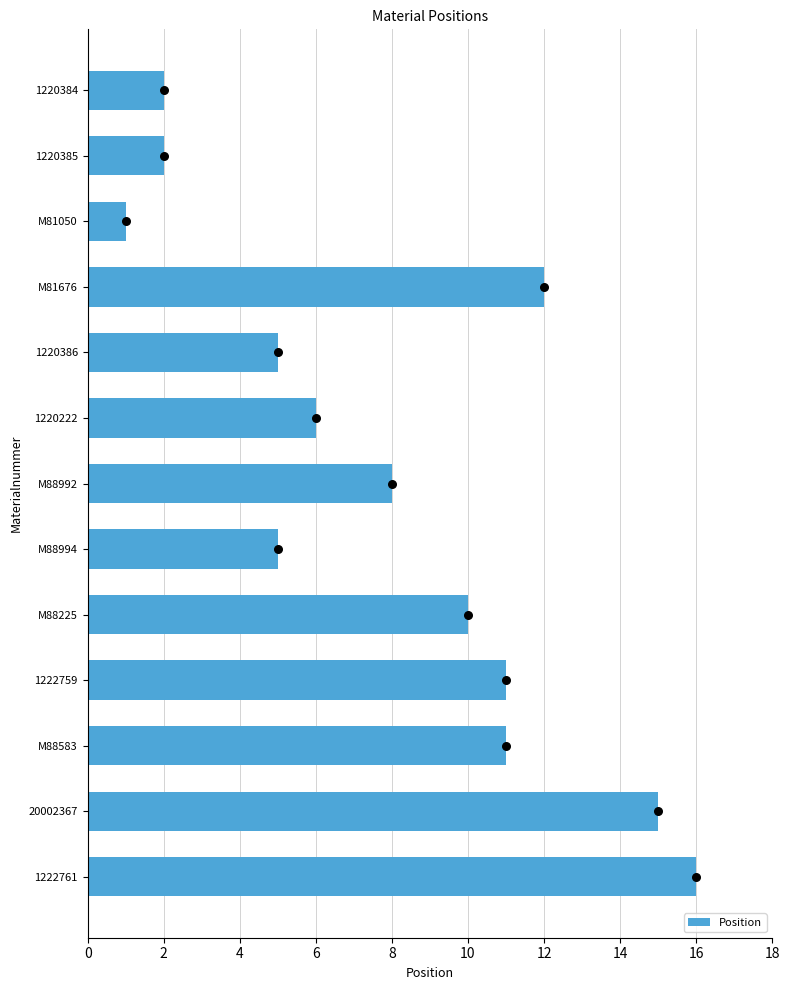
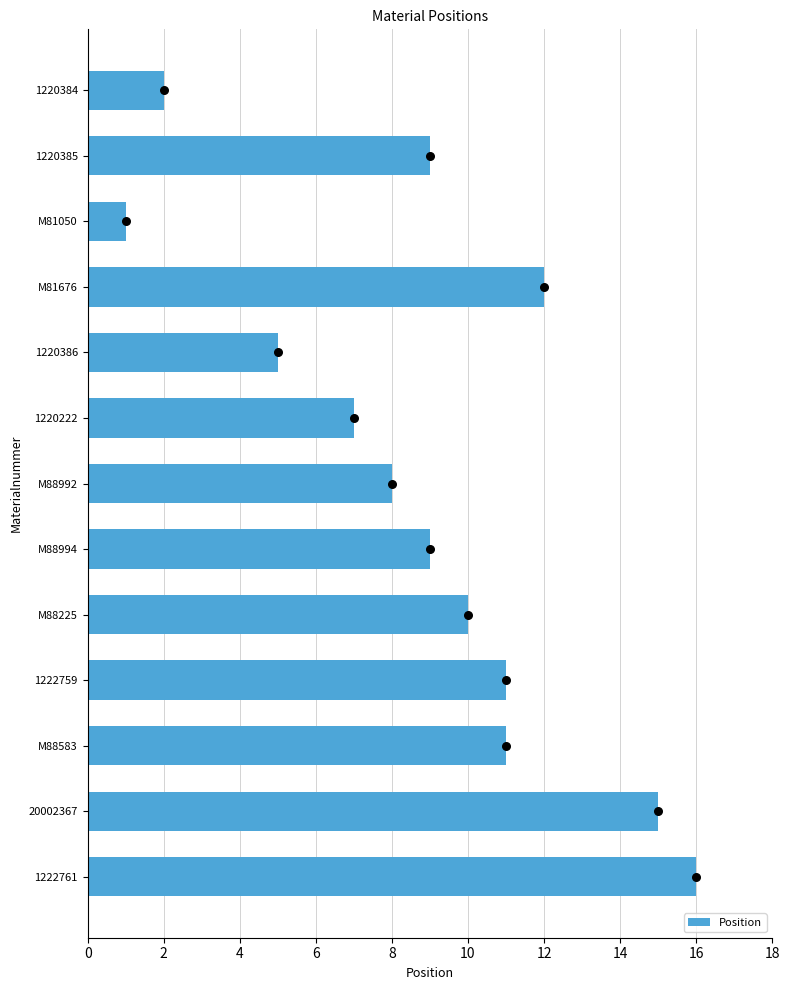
1220385: 2 -> 9
1220222: 6 -> 7
M88994: 5 -> 9
